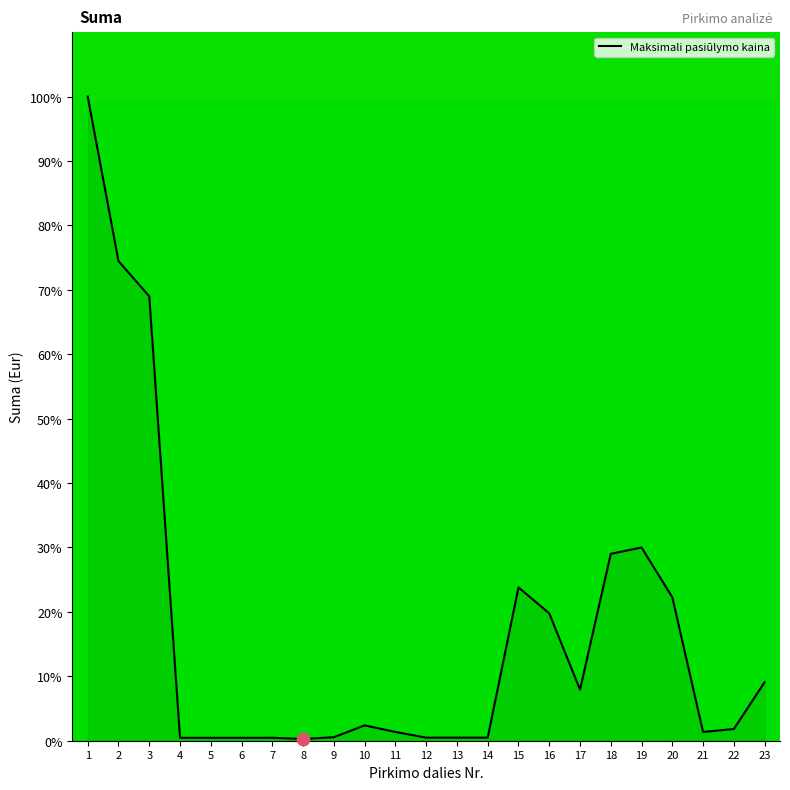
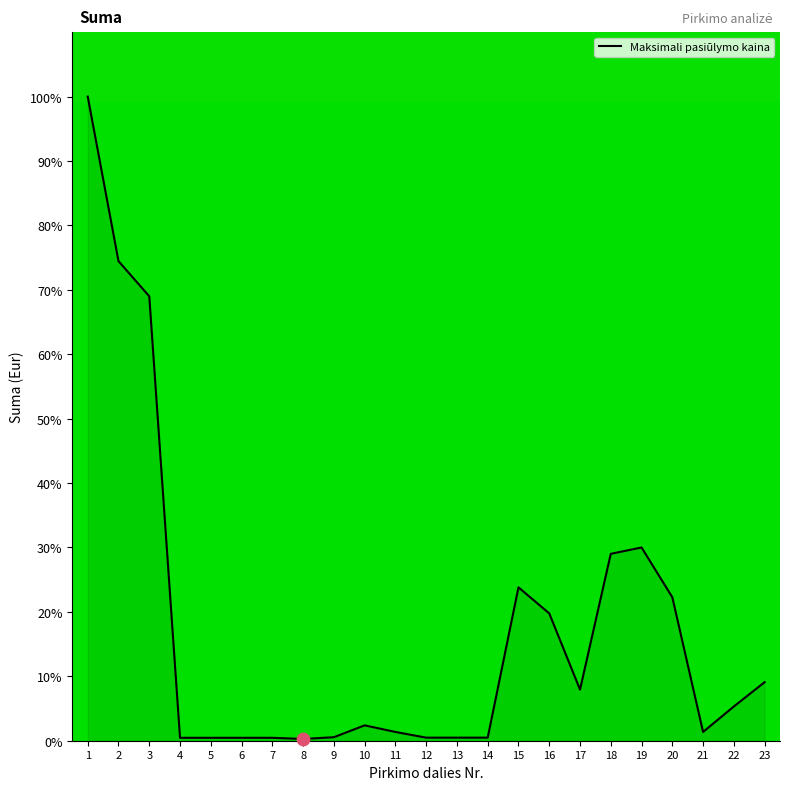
Maksimali pasiūlymo kaina, 22: 2% -> 5%
